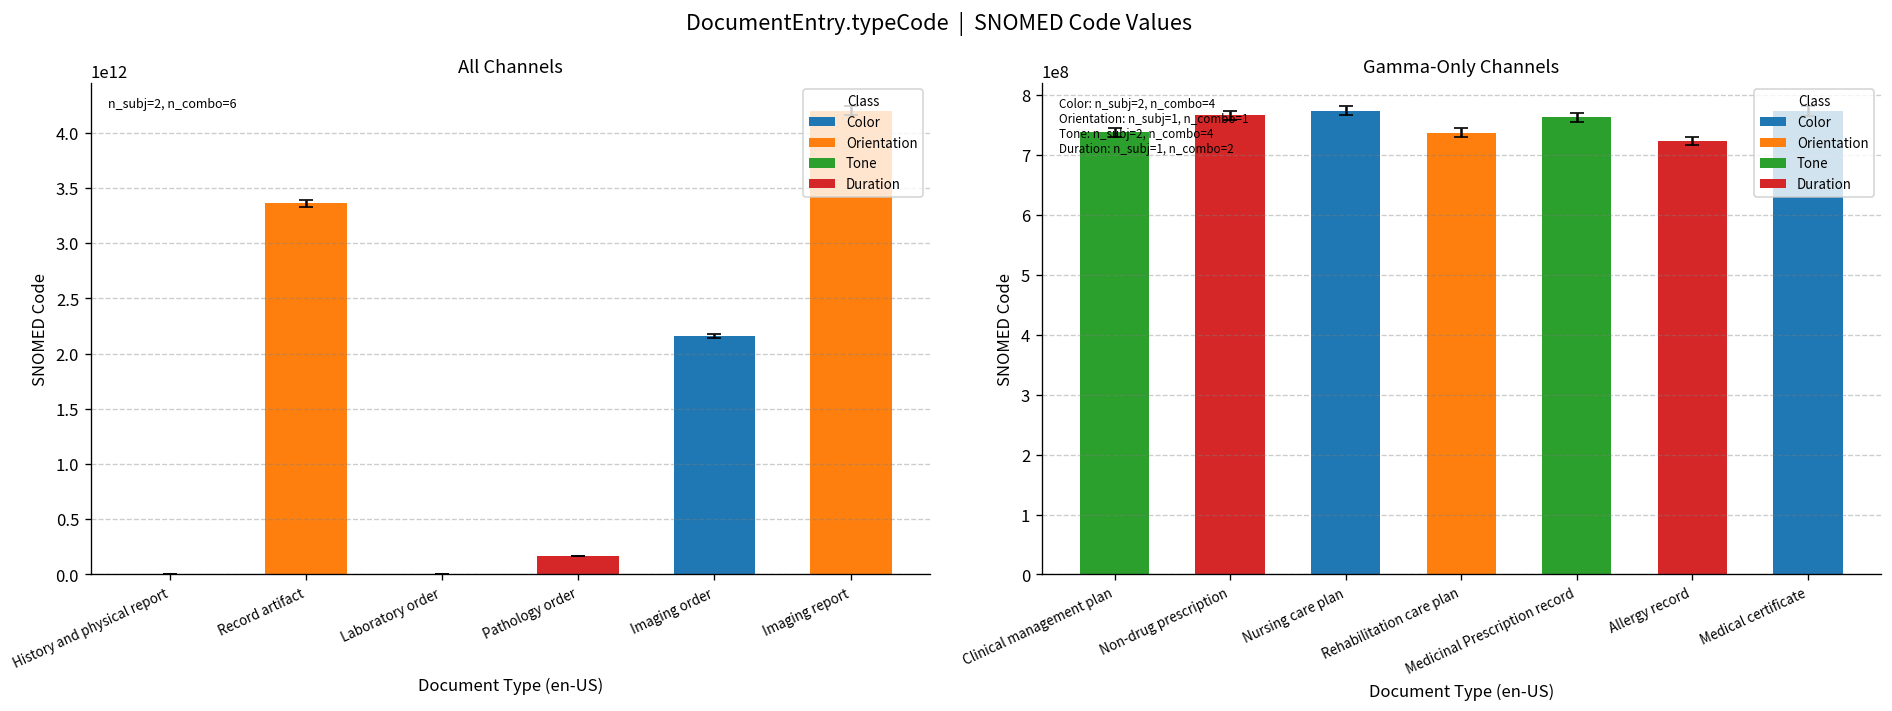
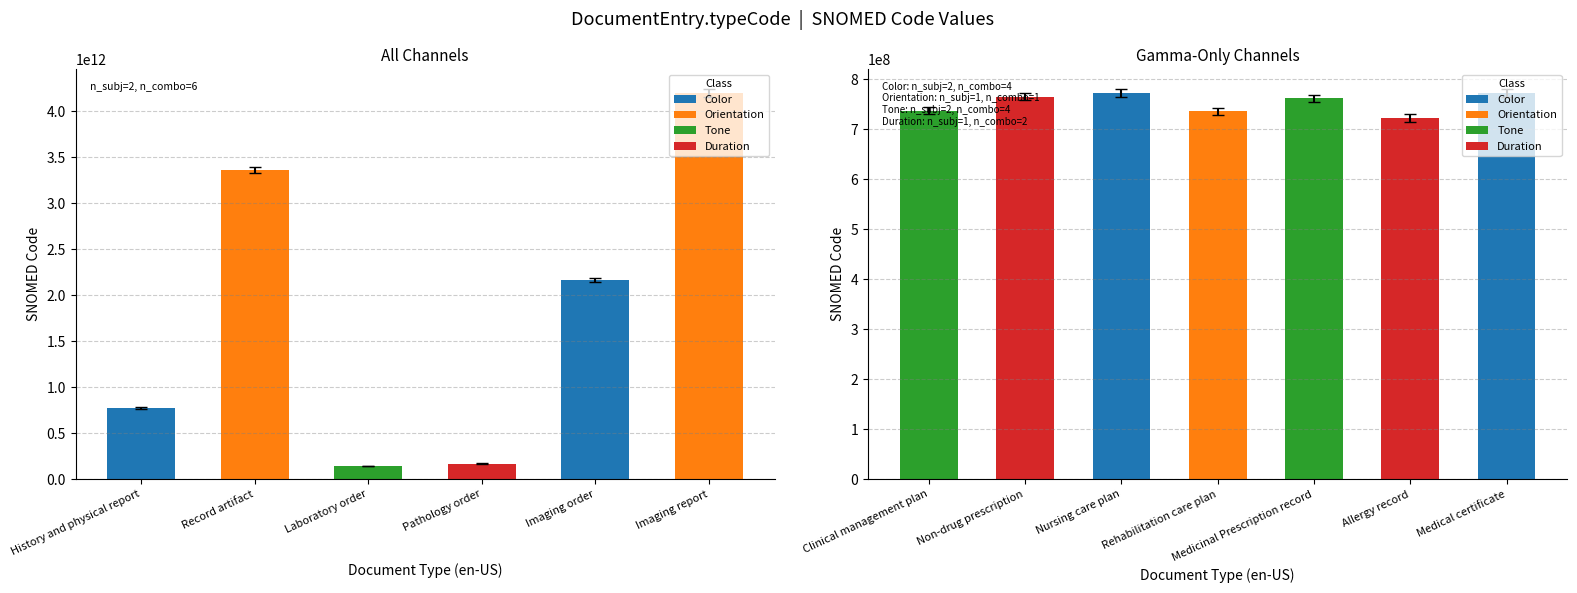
All Channels, Color, History and physical report: 0 -> 800000000000
All Channels, Color, Laboratory order: 0 -> 100000000000
